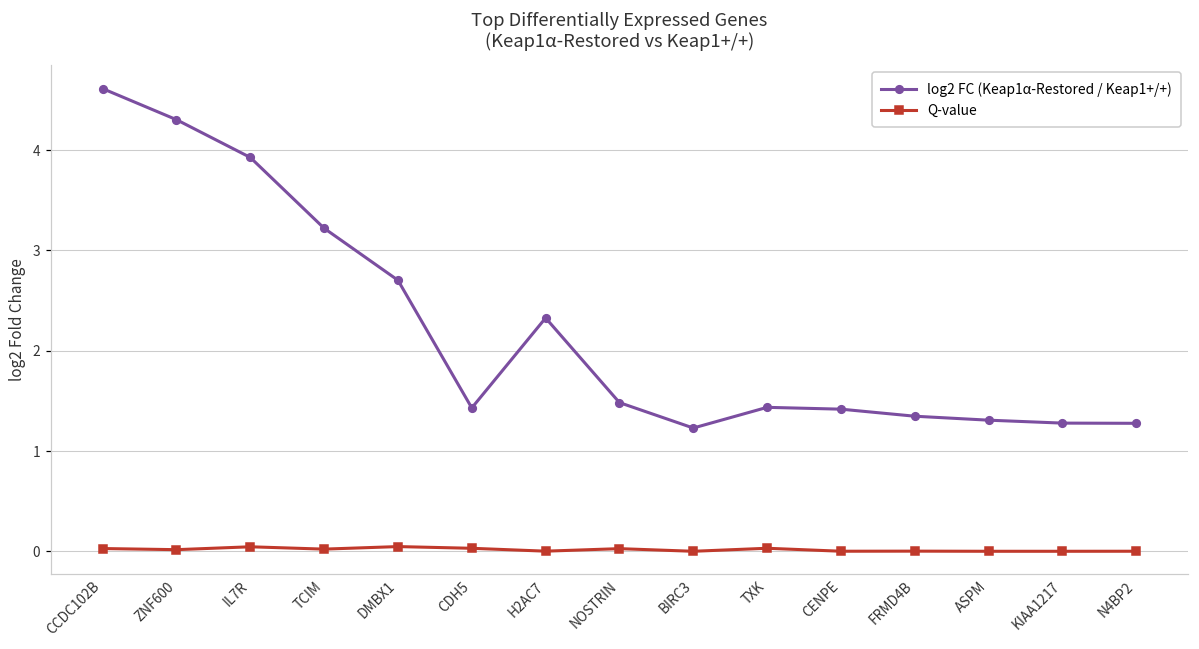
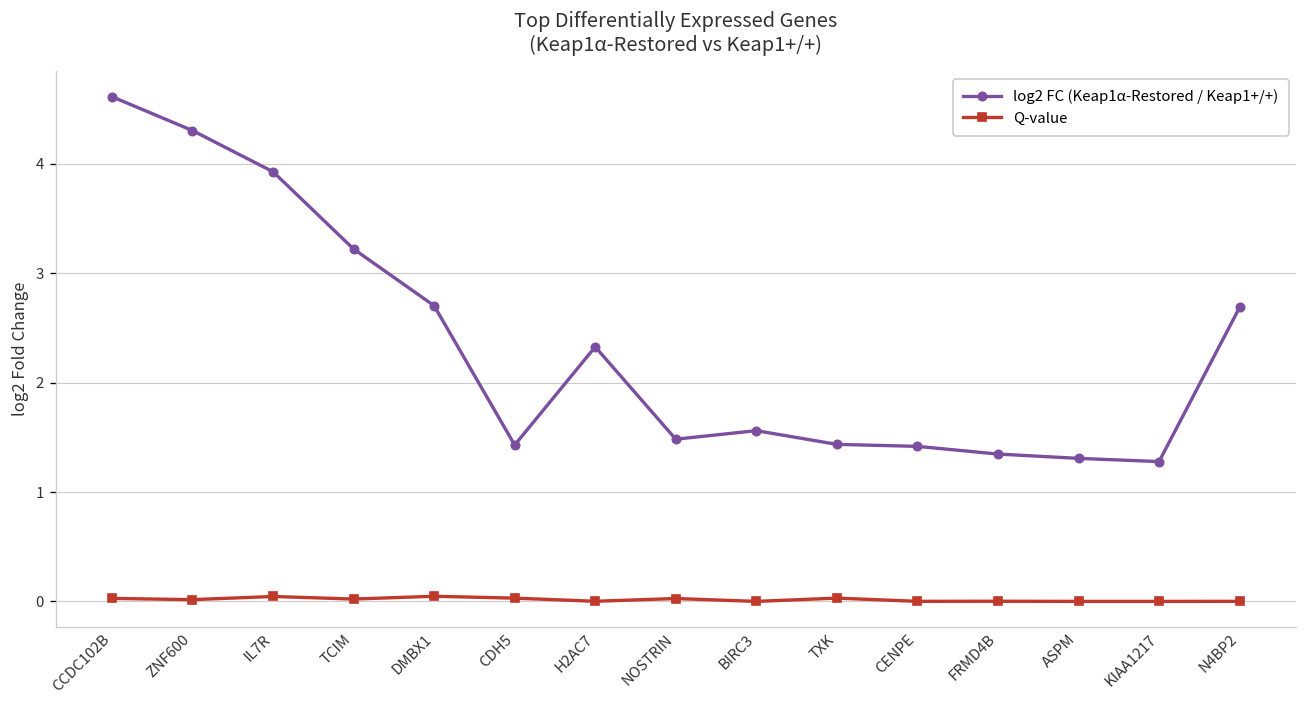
log2 FC (Keap1α-Restored / Keap1+/+), BIRC3: 1.2 -> 1.6
log2 FC (Keap1α-Restored / Keap1+/+), N4BP2: 1.3 -> 2.7
